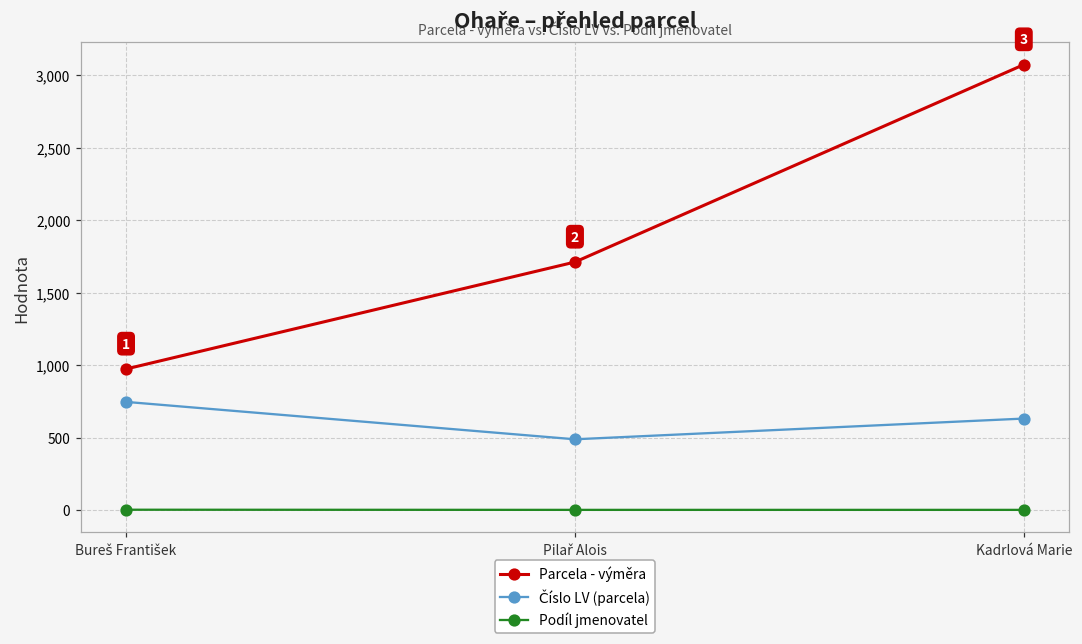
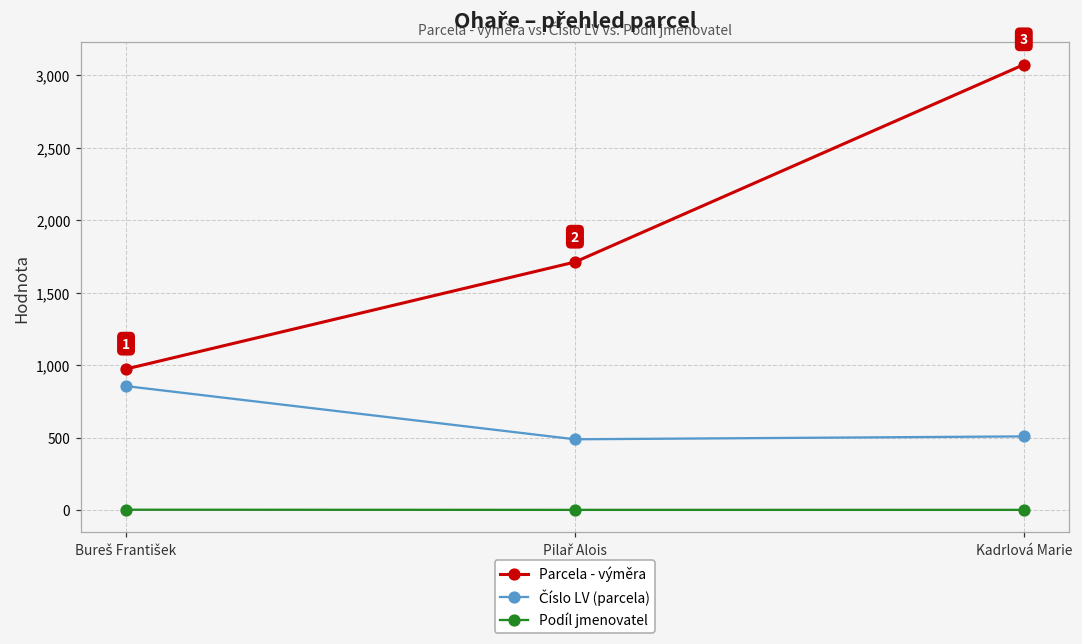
Číslo LV (parcela), Bureš František: 750 -> 860
Číslo LV (parcela), Kadrlová Marie: 630 -> 510
